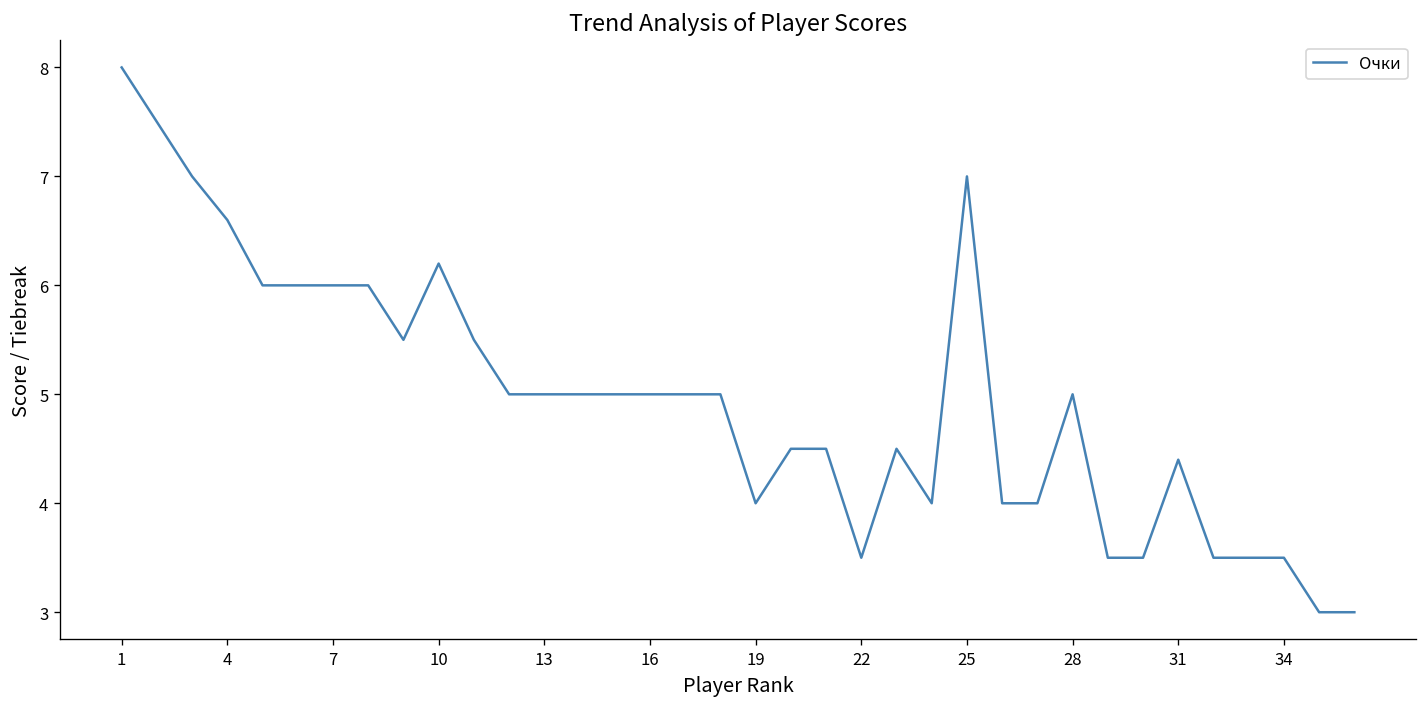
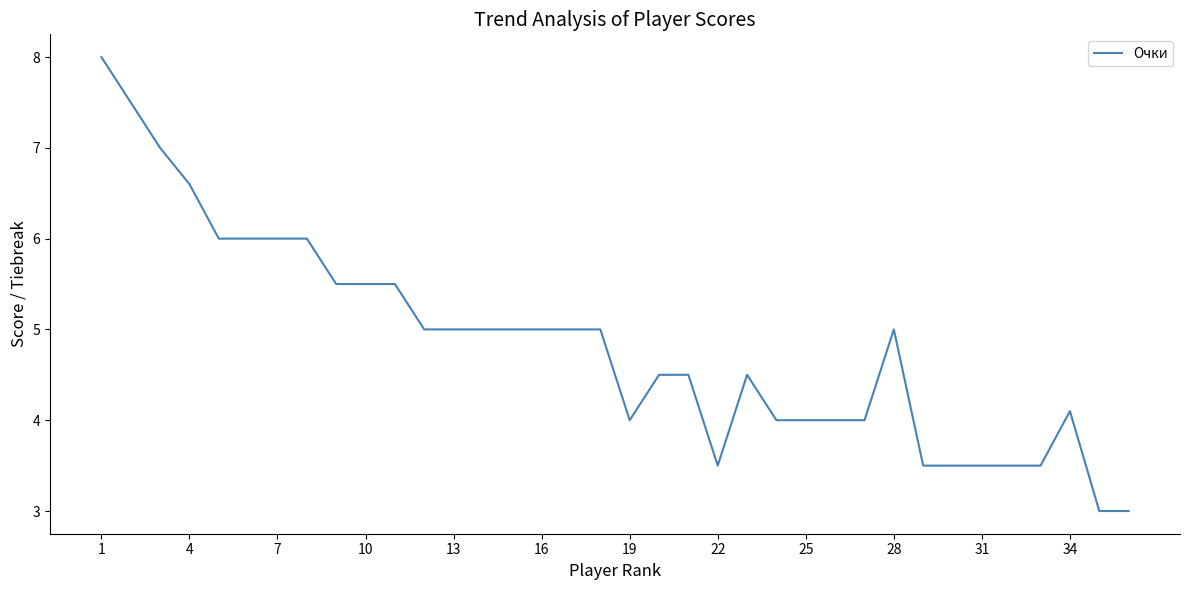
10: 6.2 -> 5.5
25: 7 -> 4
31: 4.4 -> 3.5
34: 3.5 -> 4.1
